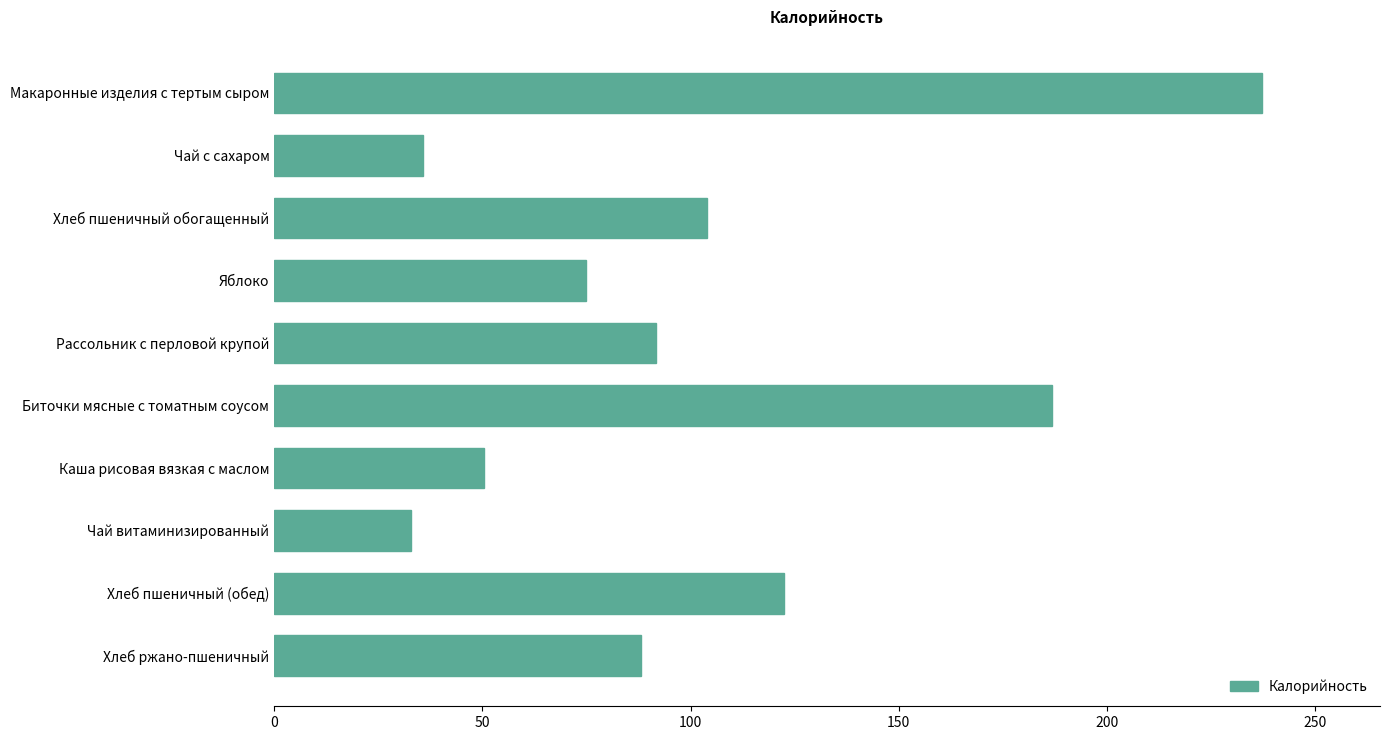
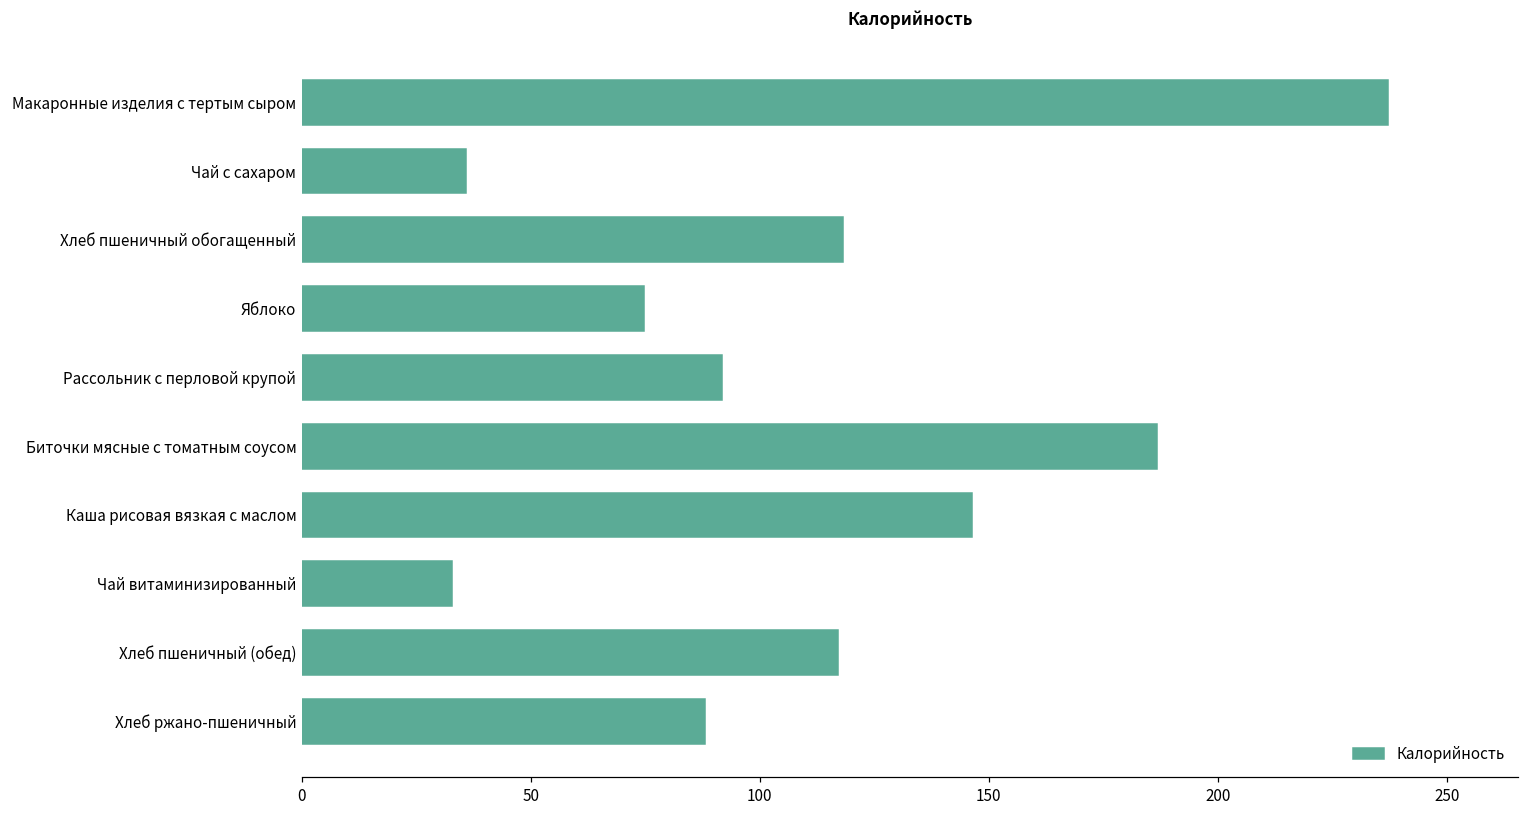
Хлеб пшеничный обогащенный: 104 -> 118
Каша рисовая вязкая с маслом: 50 -> 146
Хлеб пшеничный (обед): 123 -> 117
